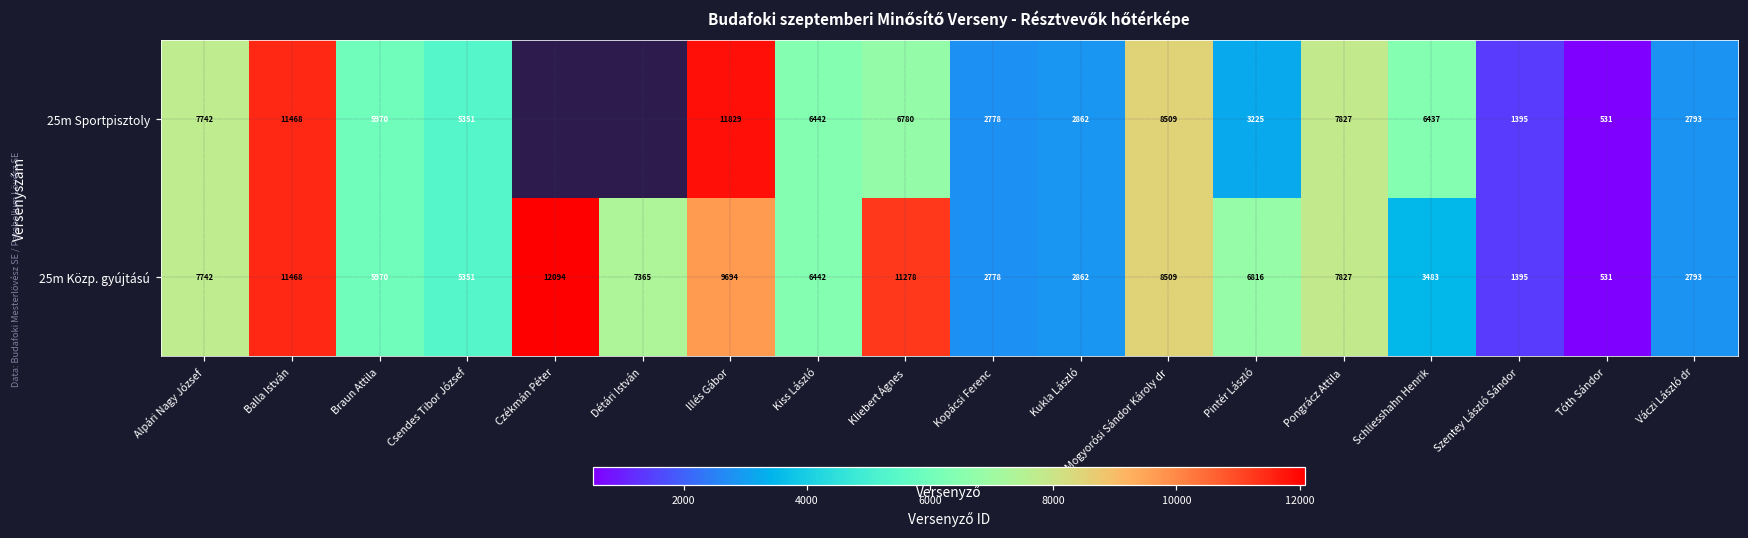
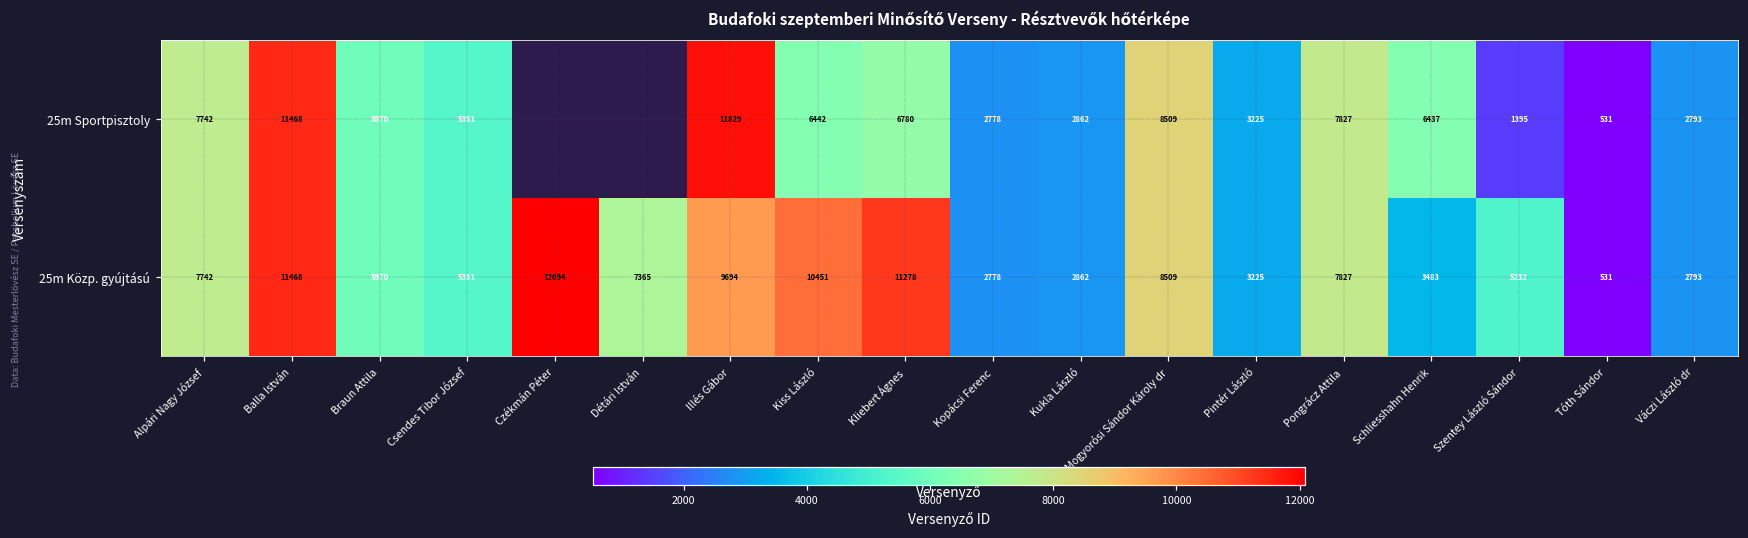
25m Közp. gyújtású, Kiss László: 6442 -> 10451
25m Közp. gyújtású, Pintér László: 6816 -> 3225
25m Közp. gyújtású, Szentey László Sándor: 1395 -> 5232
